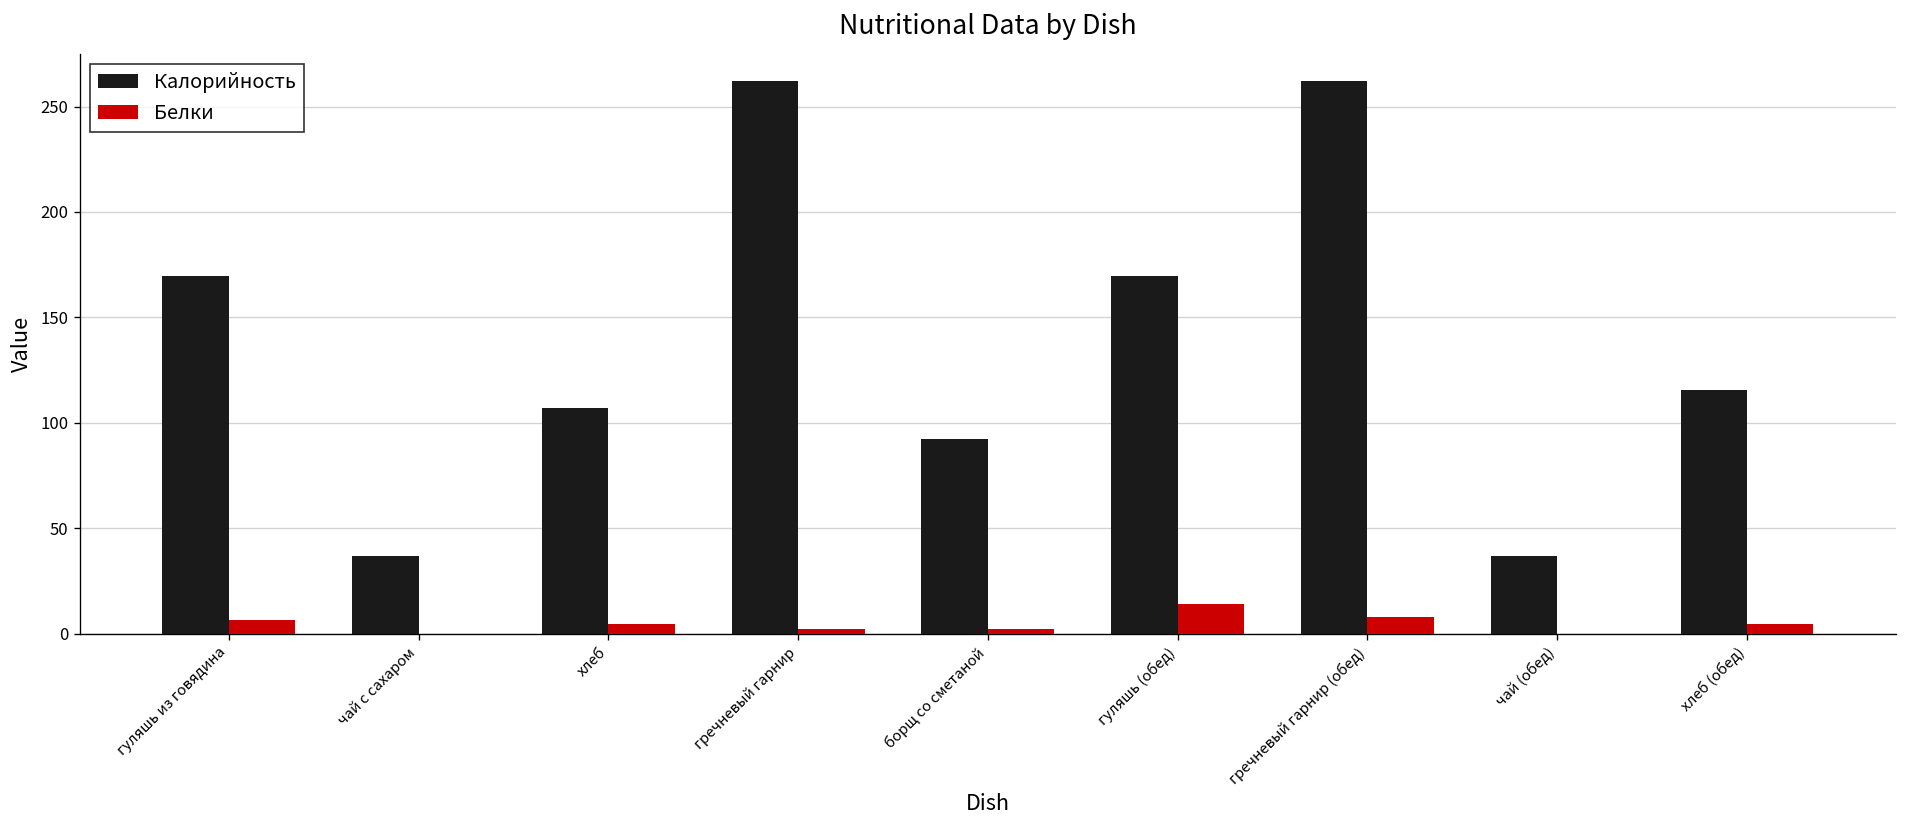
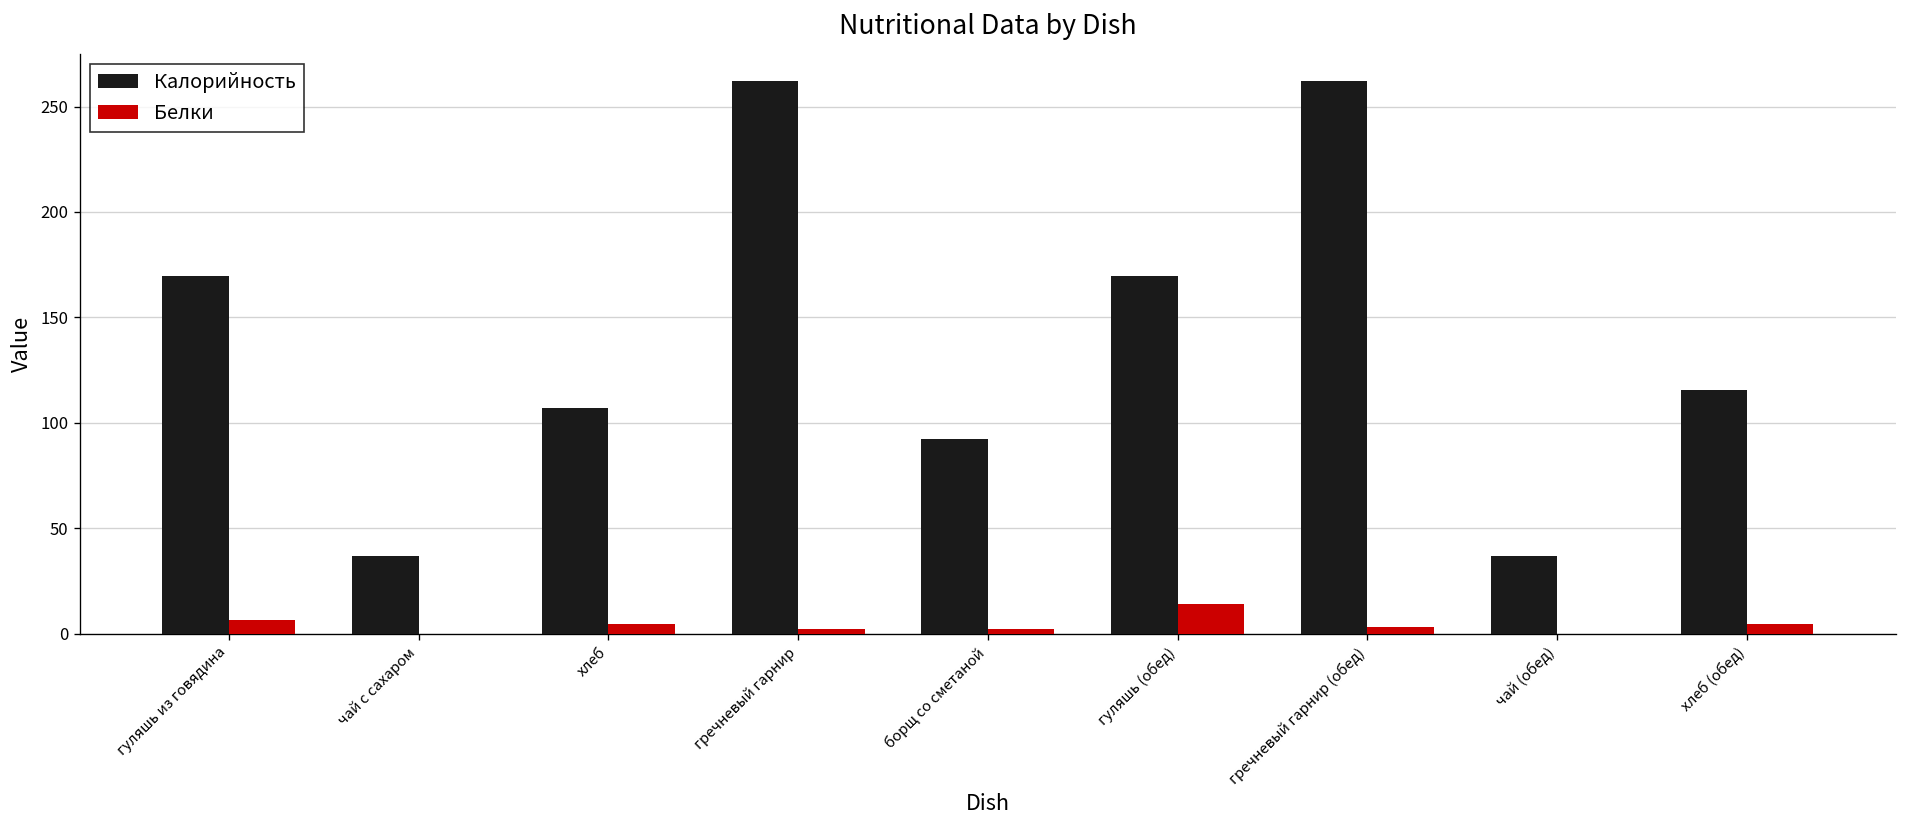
Белки, гречневый гарнир (обед): 8 -> 3
